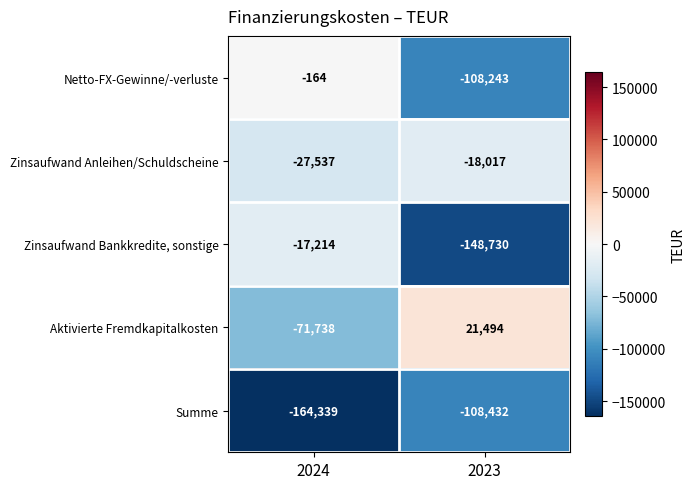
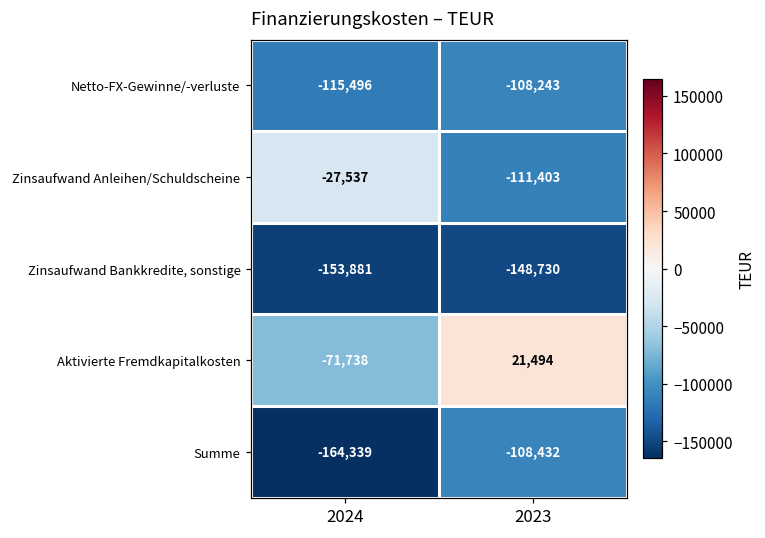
Netto-FX-Gewinne/-verluste, 2024: -164 -> -115,496
Zinsaufwand Anleihen/Schuldscheine, 2023: -18,017 -> -111,403
Zinsaufwand Bankkredite, sonstige, 2024: -17,214 -> -153,881
